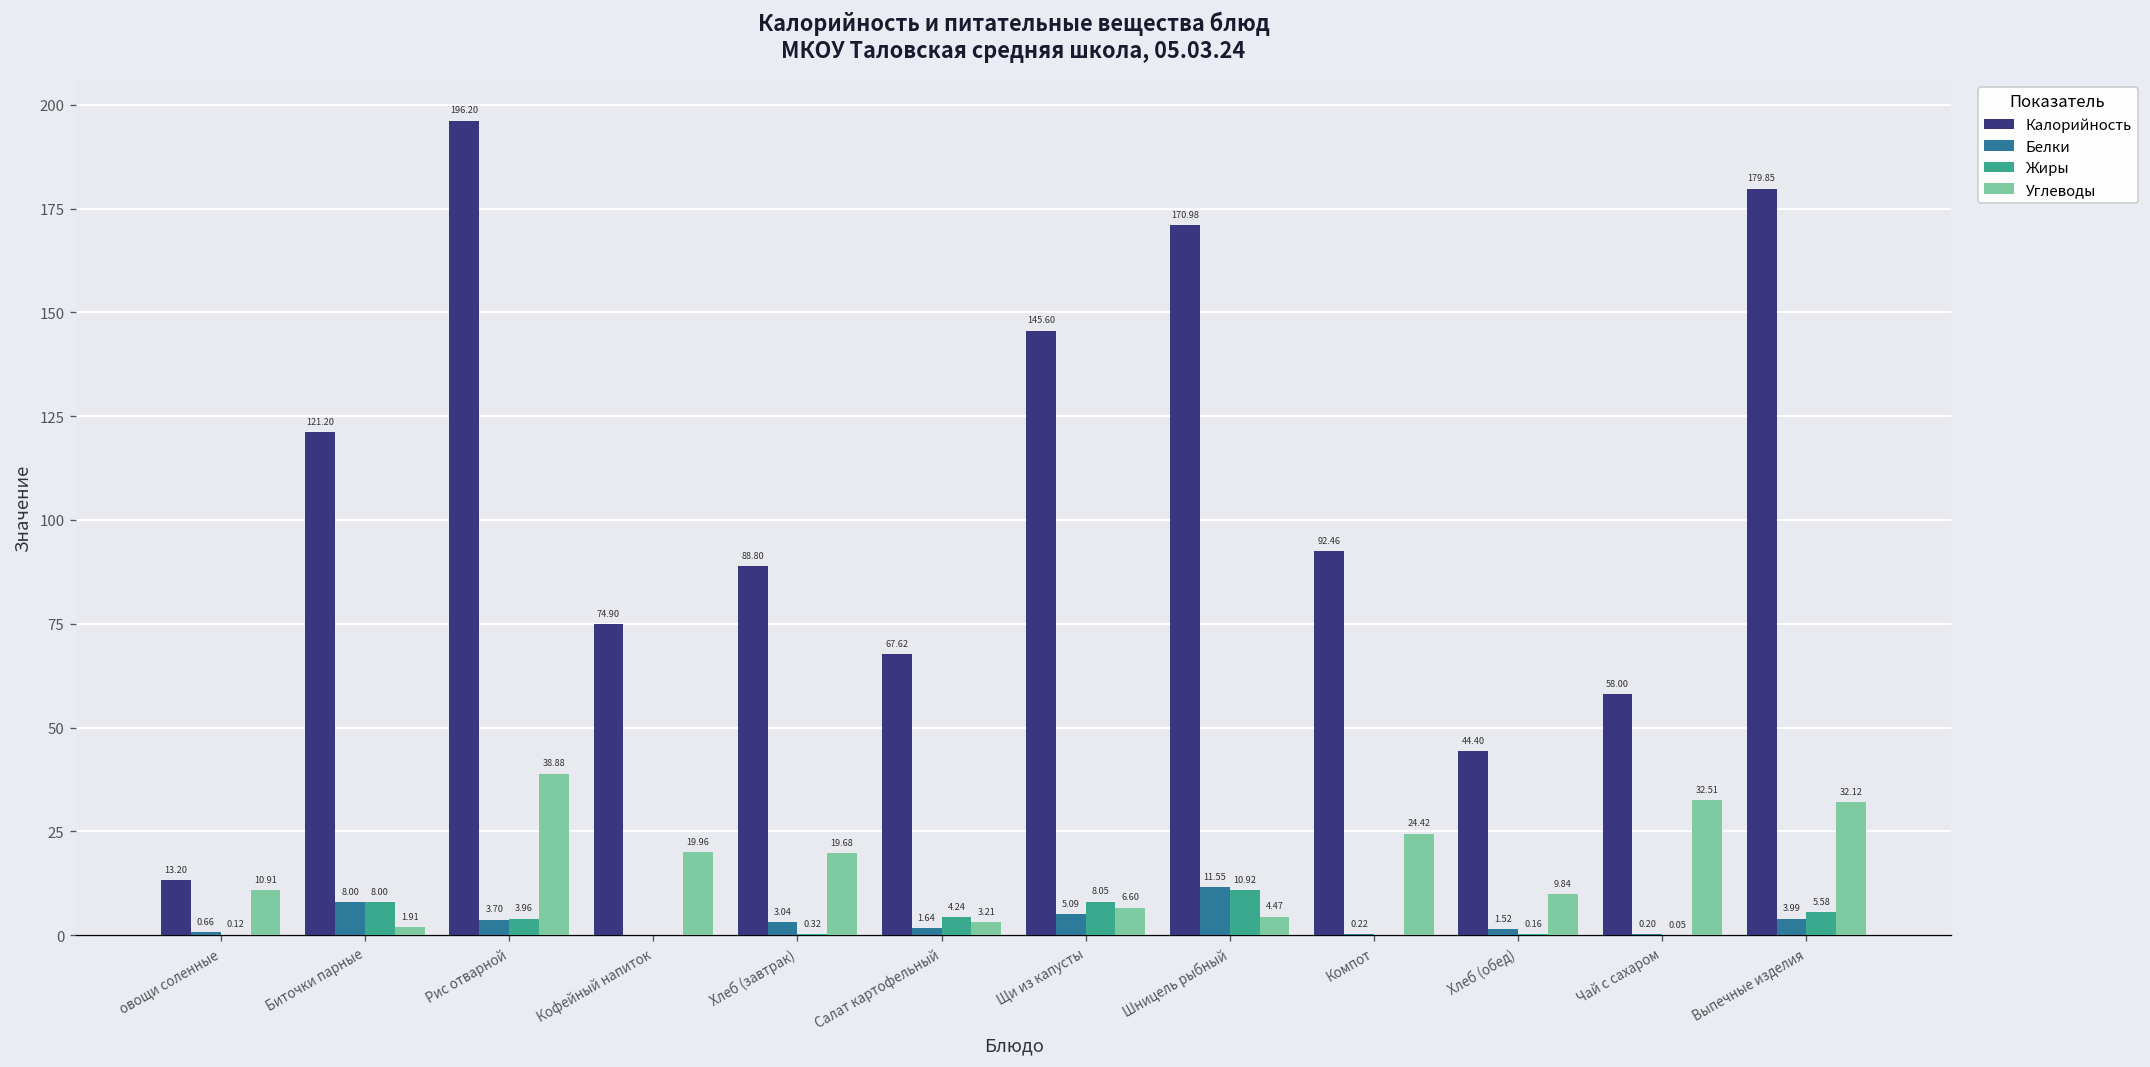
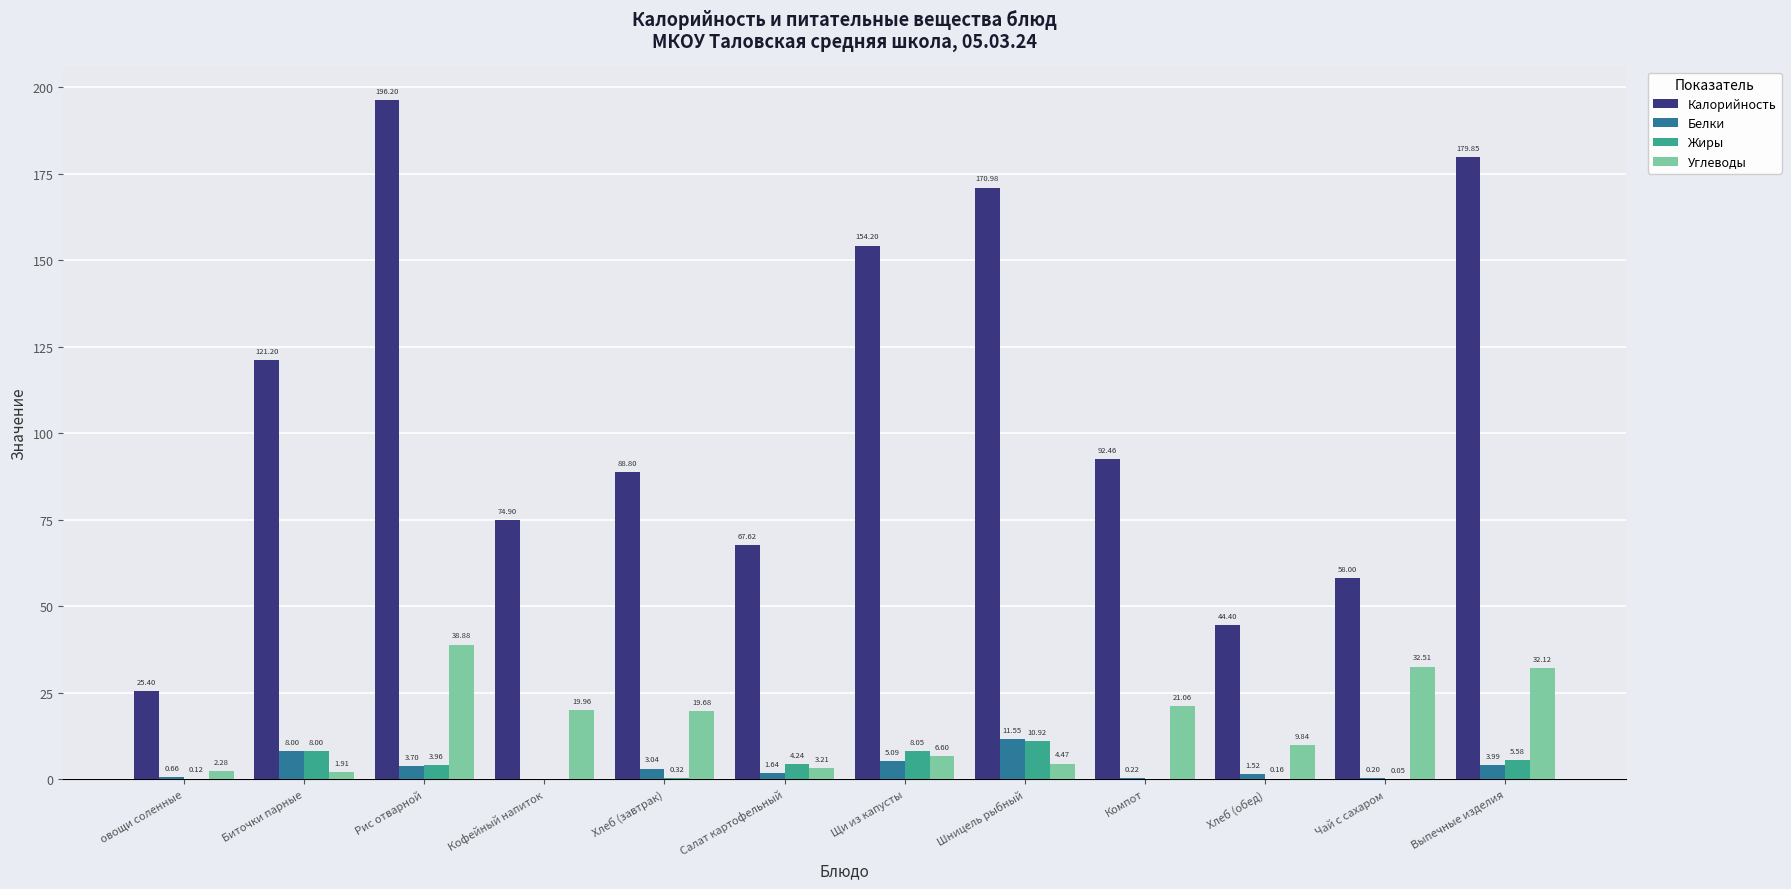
Калорийность, овощи соленные: 13.20 -> 25.40
Углеводы, овощи соленные: 10.91 -> 2.28
Калорийность, Щи из капусты: 145.60 -> 154.20
Углеводы, Компот: 24.42 -> 21.06
